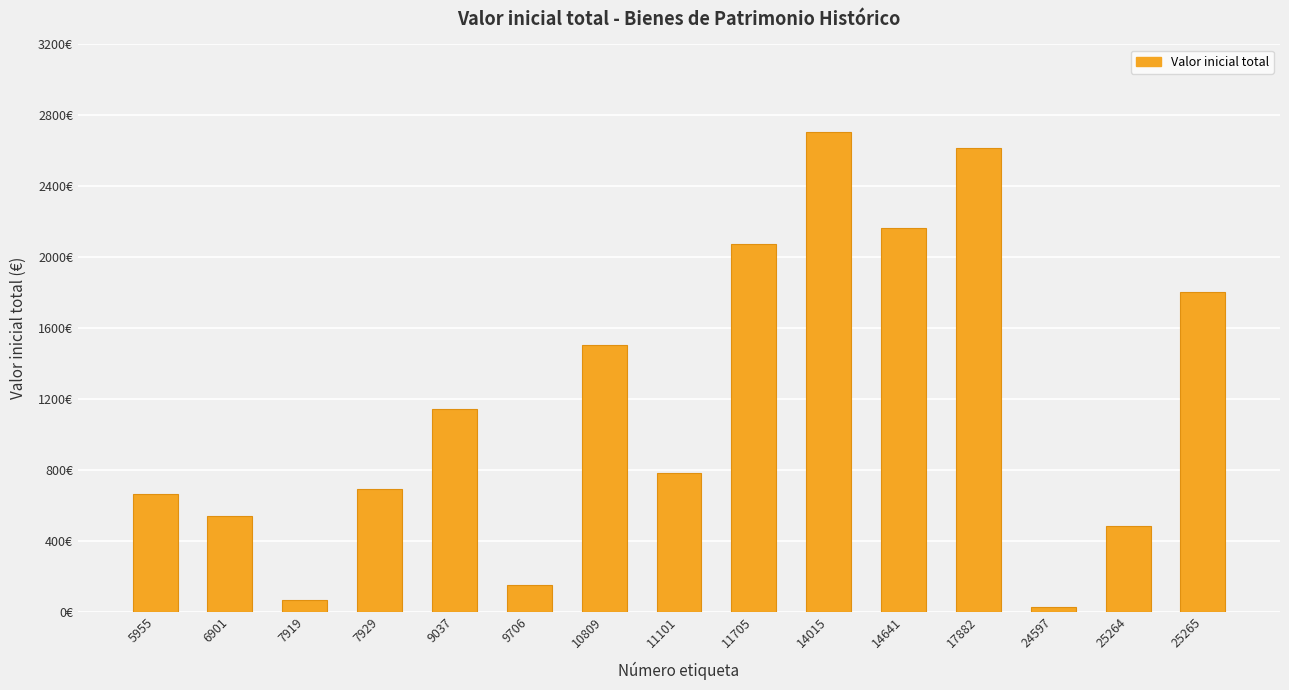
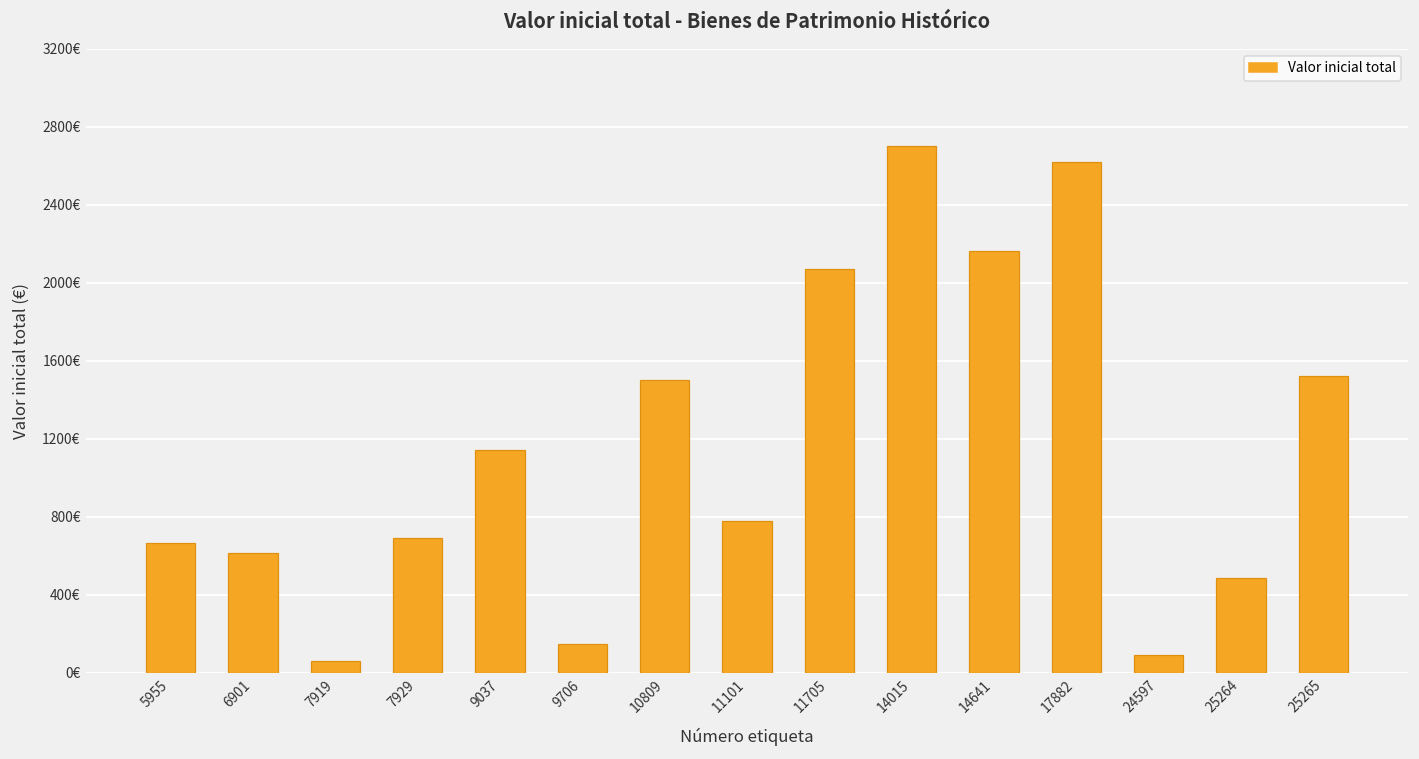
6901: 540€ -> 610€
24597: 30€ -> 90€
25265: 1800€ -> 1520€
